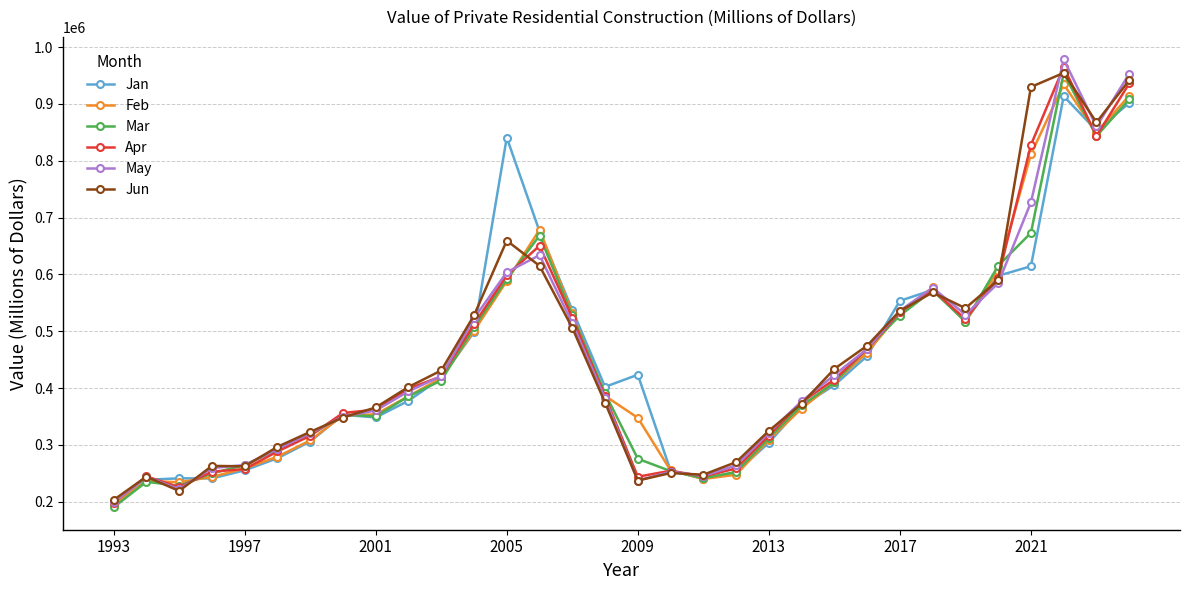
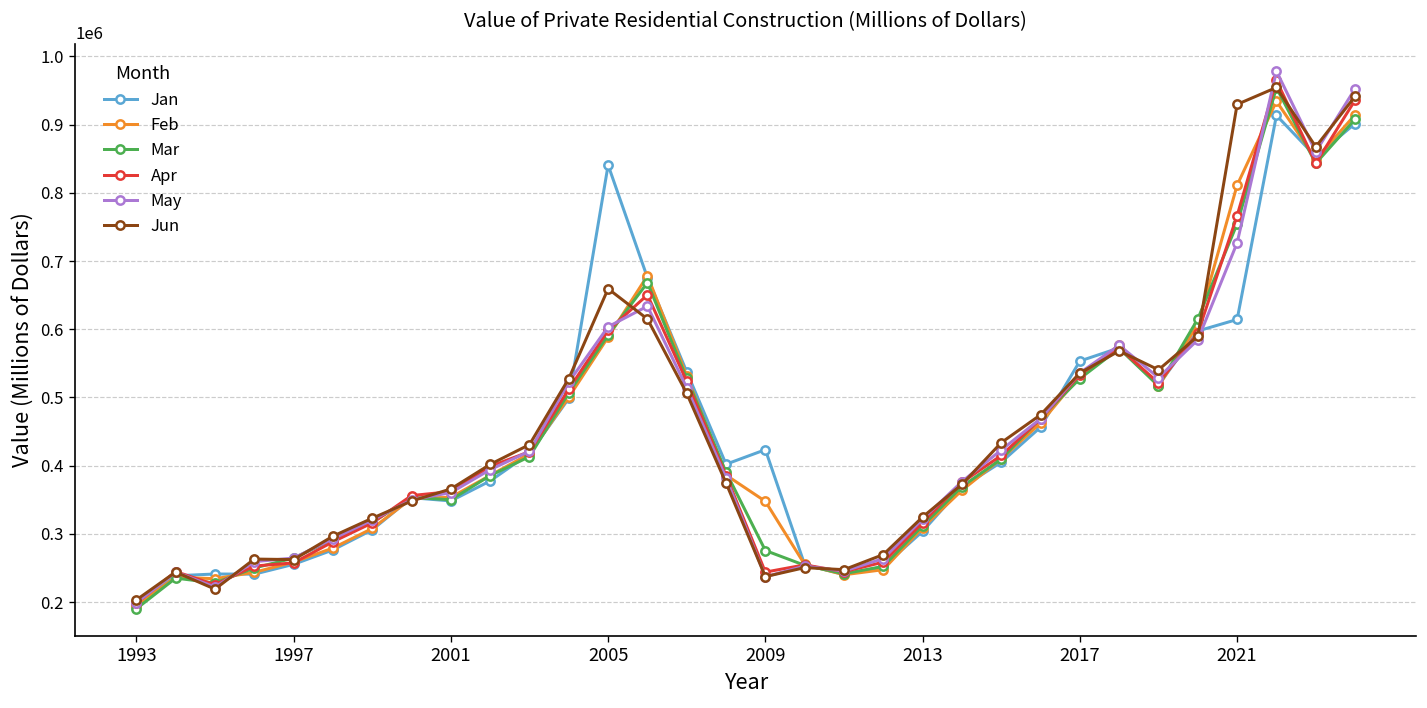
Mar, 2021: 670000 -> 750000
Apr, 2021: 830000 -> 770000
